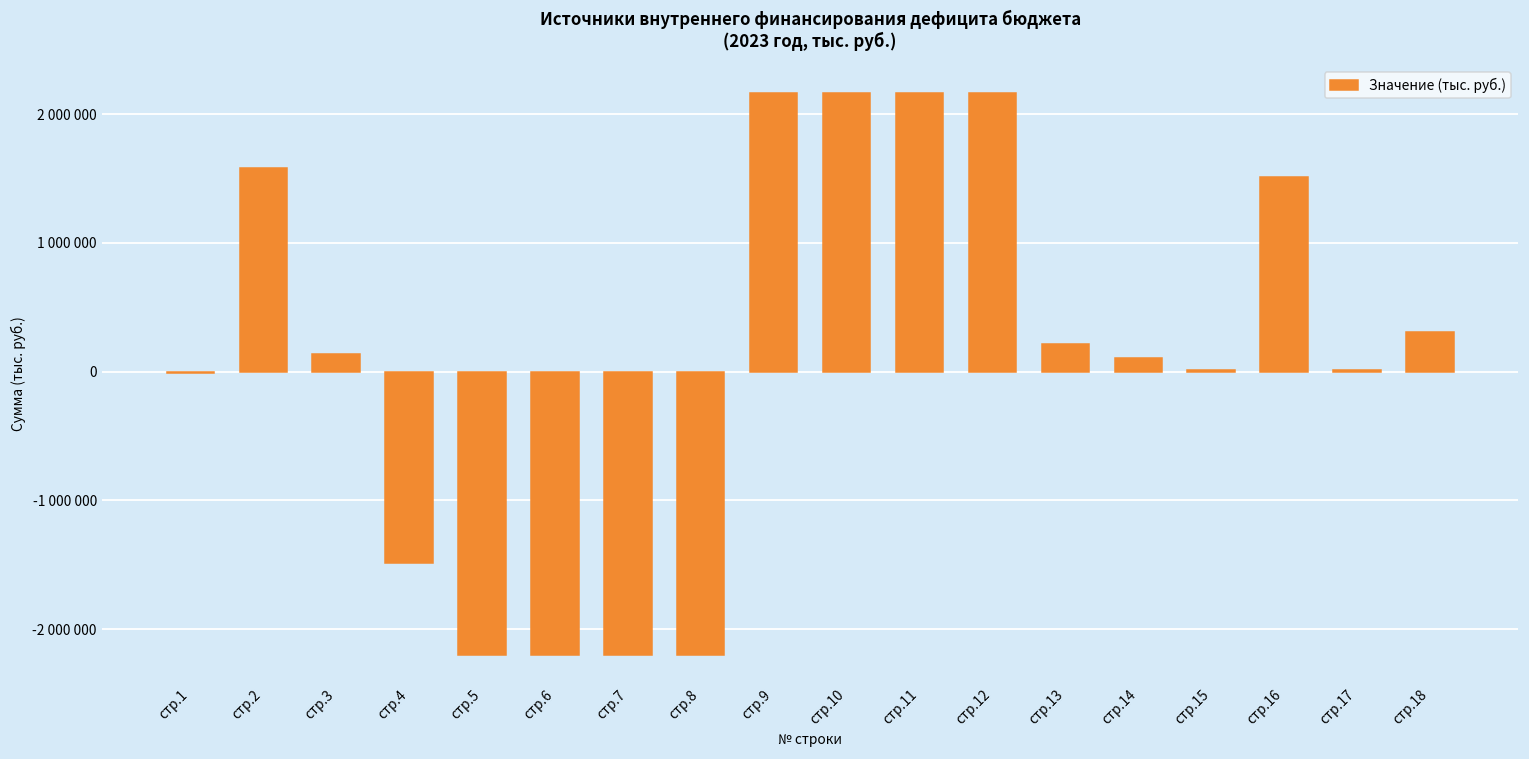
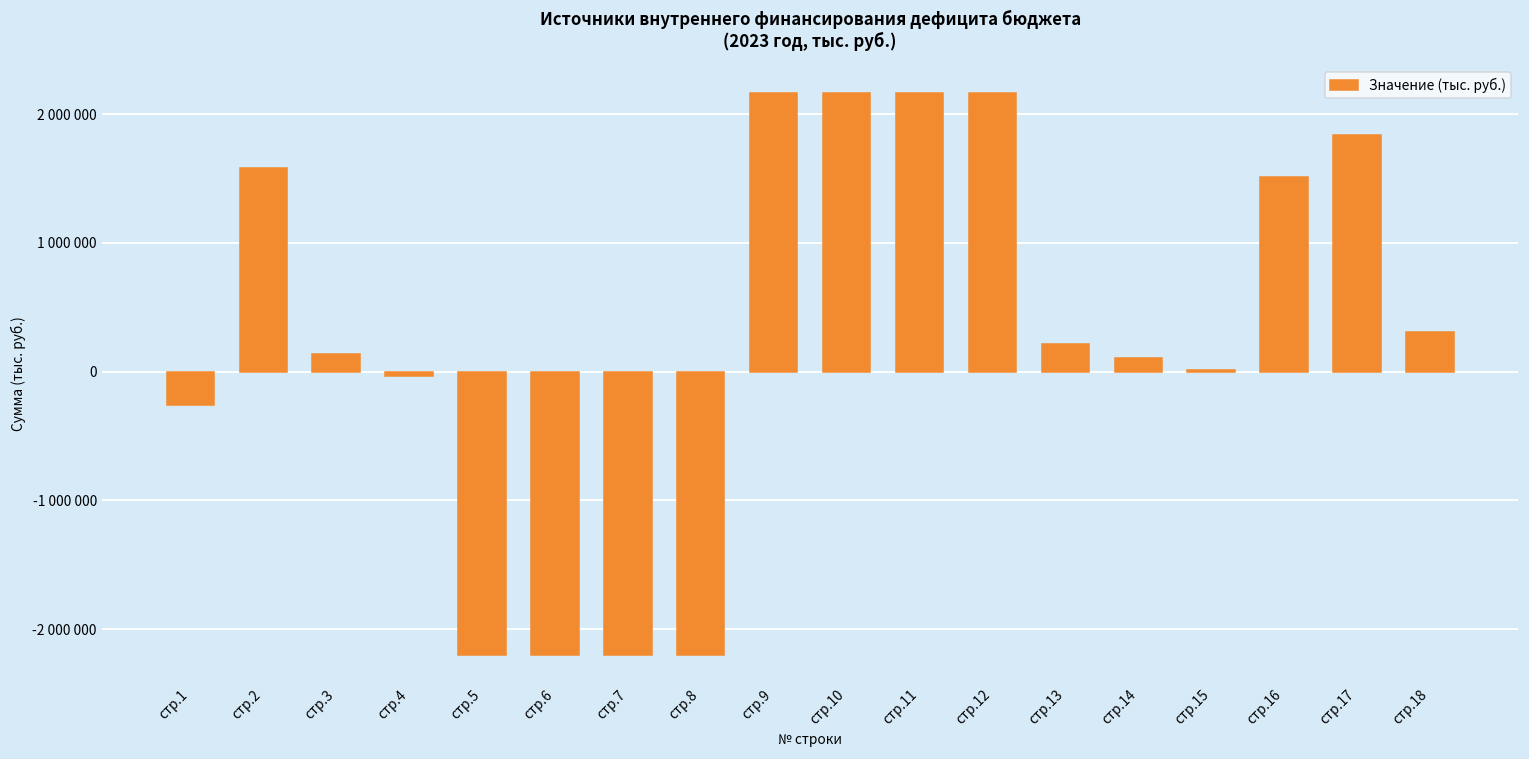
стр.1: -10000 -> -260000
стр.4: -1490000 -> -40000
стр.17: 10000 -> 1840000
